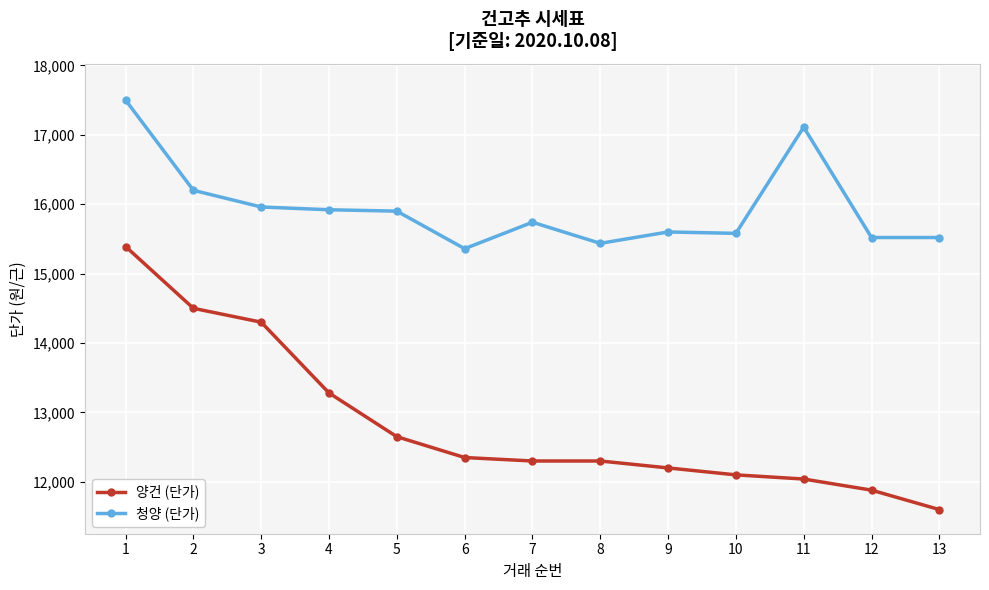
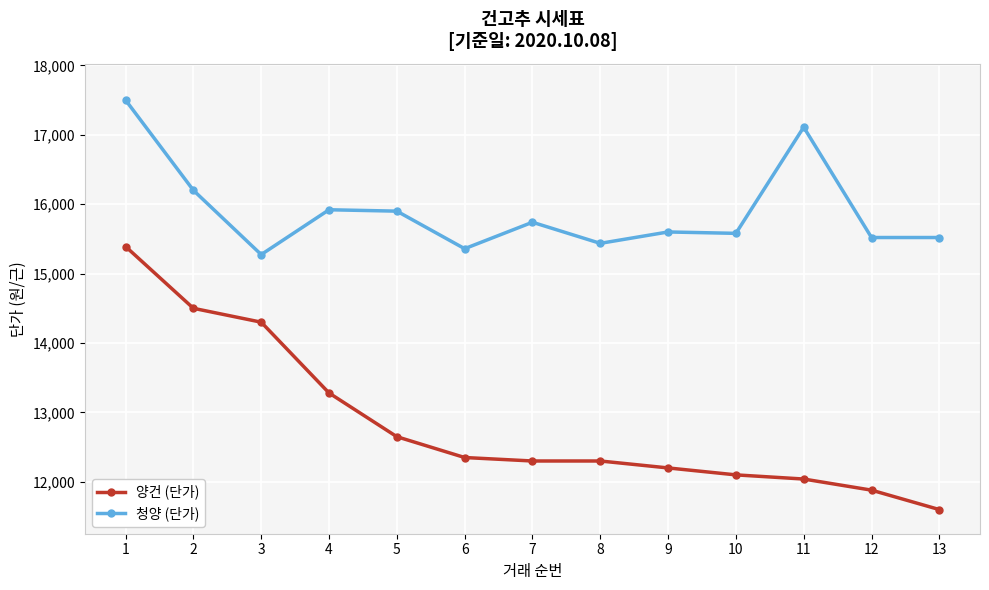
청양 (단가), 3: 16,000 -> 15,300
